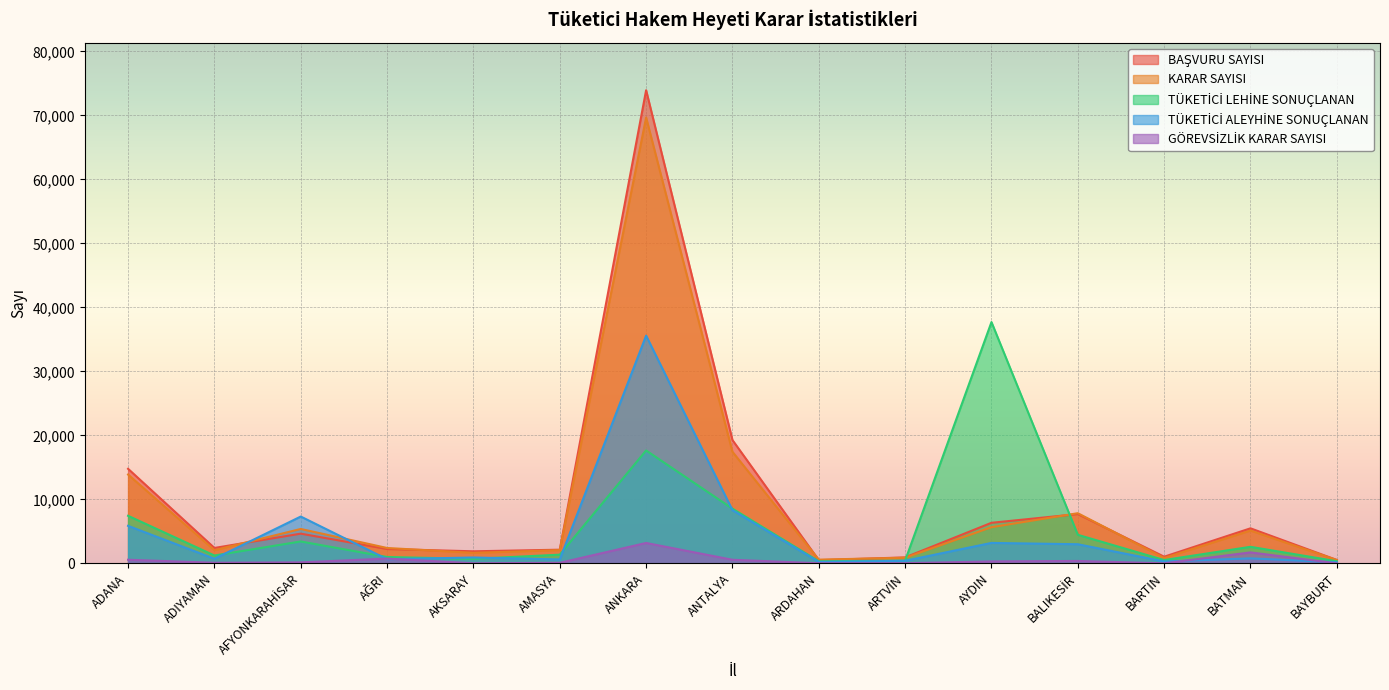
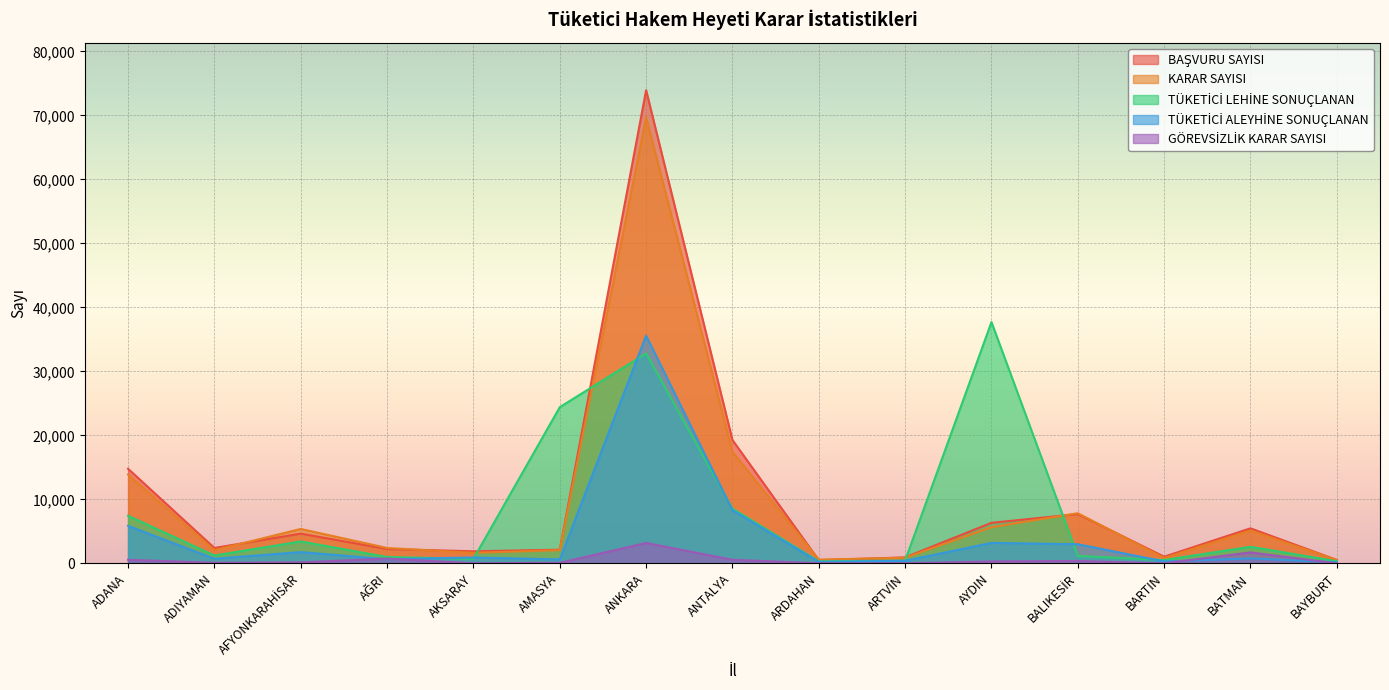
TÜKETİCİ ALEYHİNE SONUÇLANAN, AFYONKARAHİSAR: 7,000 -> 2,000
TÜKETİCİ LEHİNE SONUÇLANAN, AMASYA: 1,000 -> 24,000
TÜKETİCİ LEHİNE SONUÇLANAN, ANKARA: 18,000 -> 33,000
TÜKETİCİ LEHİNE SONUÇLANAN, BALIKESİR: 4,000 -> 1,000
